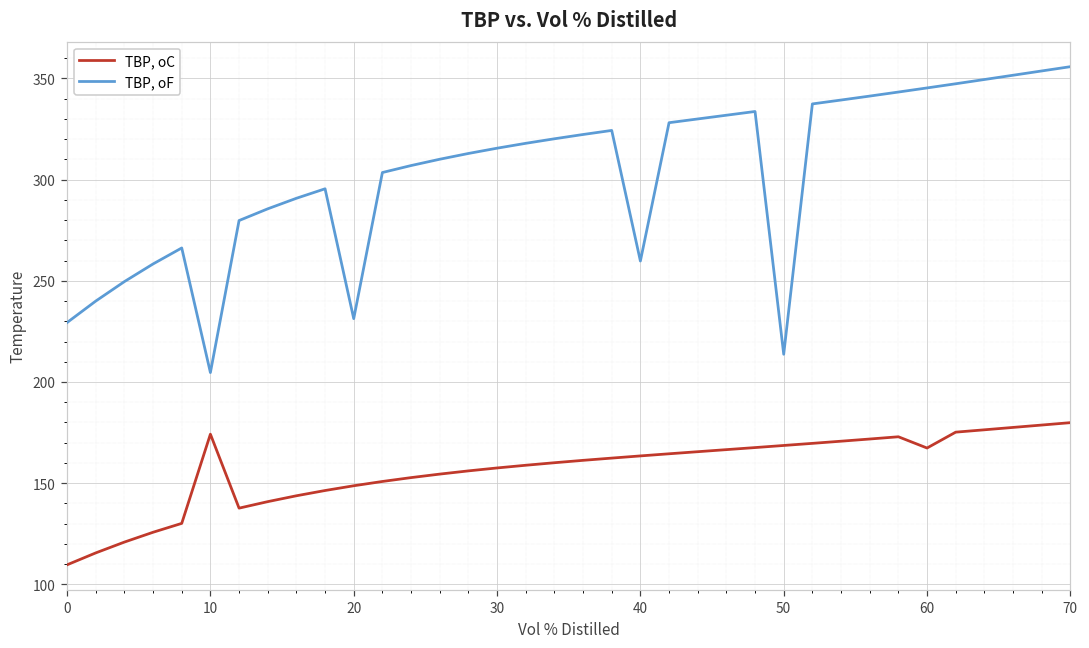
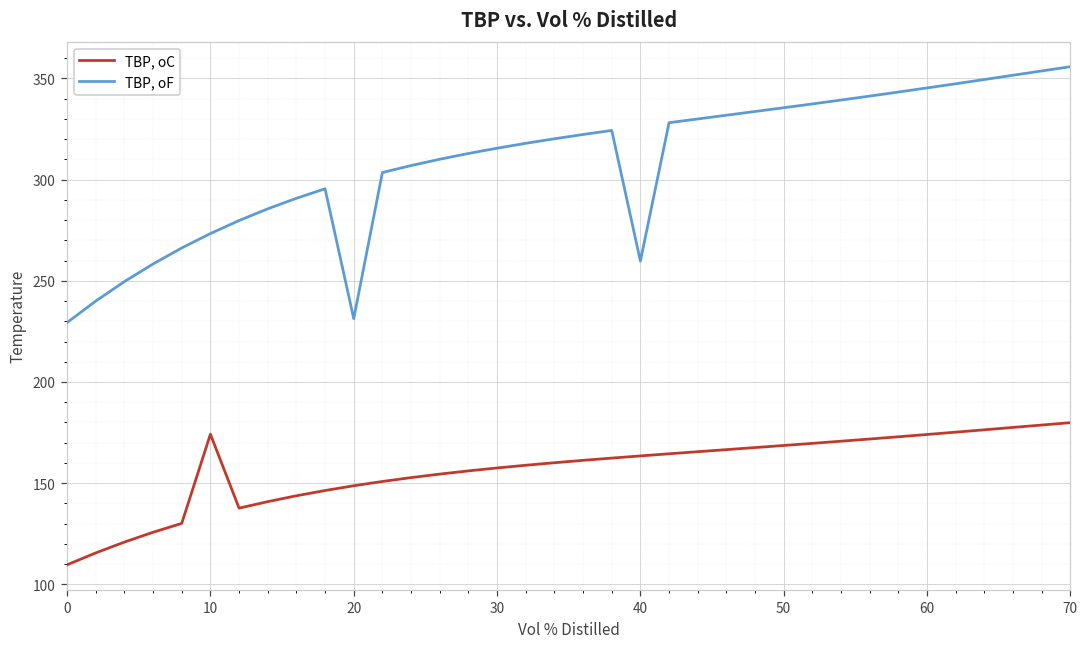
TBP, oF, 10: 205 -> 273
TBP, oF, 50: 214 -> 336
TBP, oC, 60: 167 -> 174
